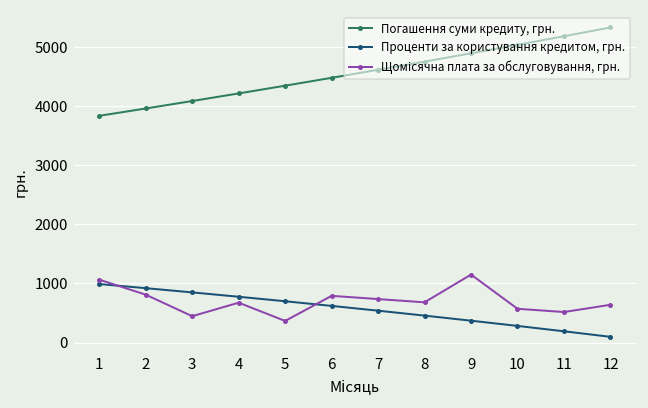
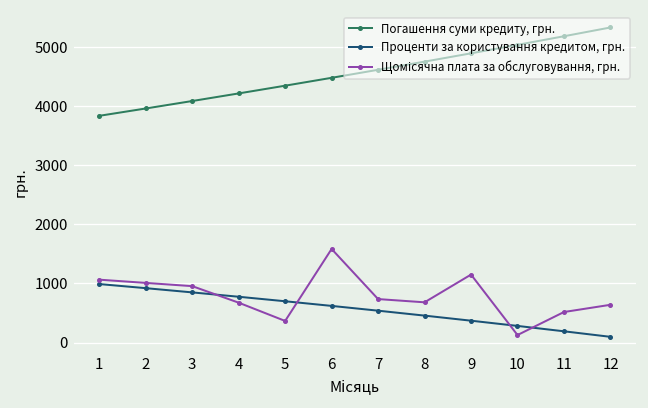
Щомісячна плата за обслуговування, грн., 2: 800 -> 1000
Щомісячна плата за обслуговування, грн., 3: 400 -> 1000
Щомісячна плата за обслуговування, грн., 6: 800 -> 1600
Щомісячна плата за обслуговування, грн., 10: 600 -> 100
